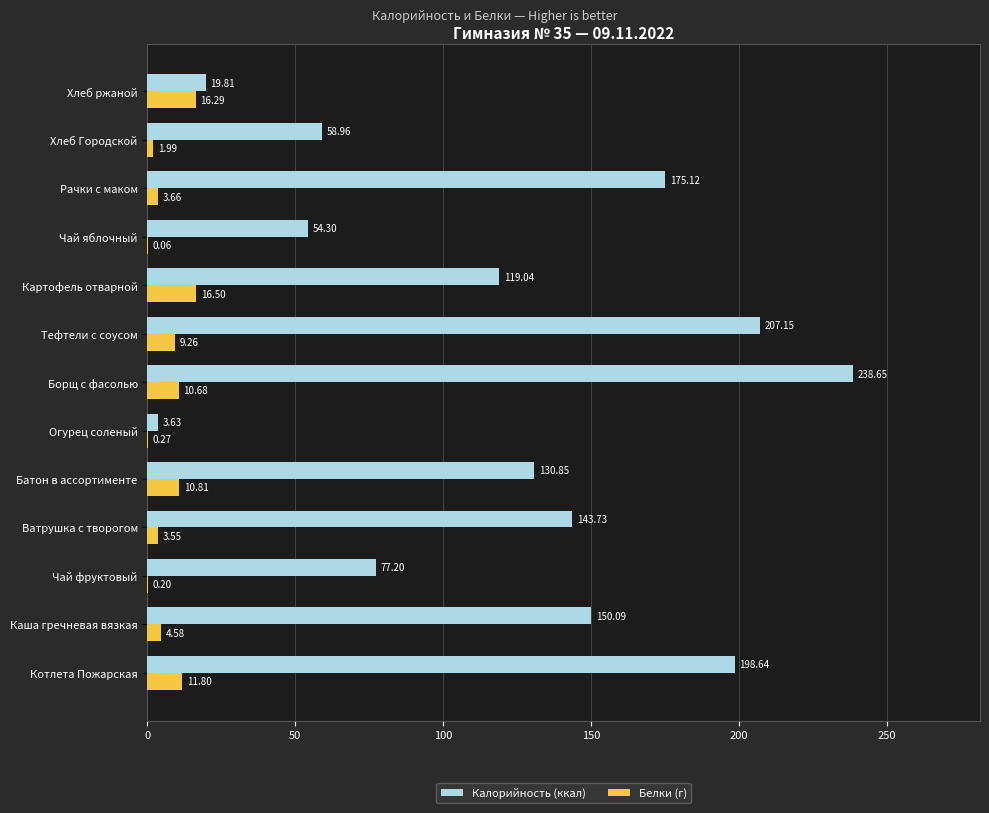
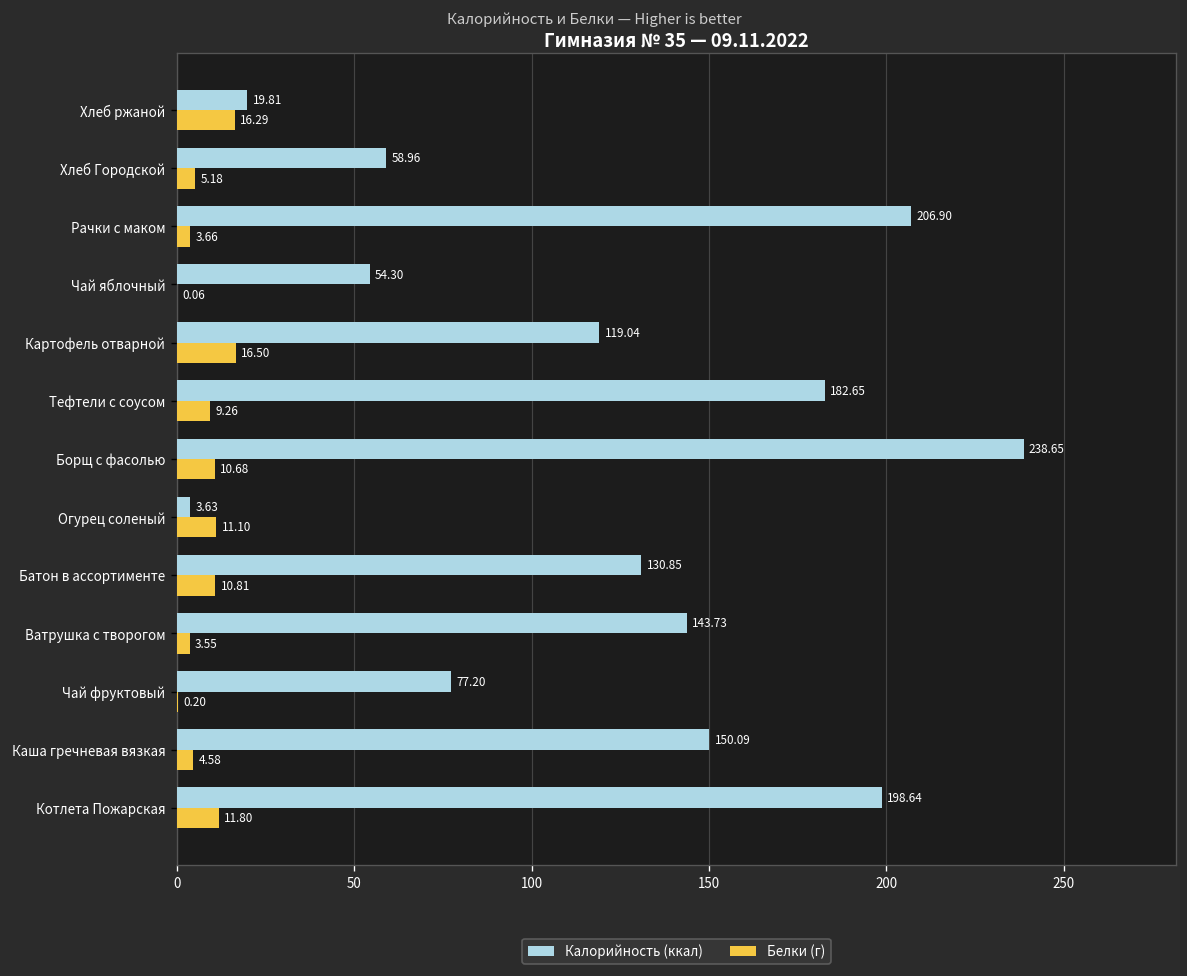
Белки (г), Хлеб Городской: 1.99 -> 5.18
Калорийность (ккал), Рачки с маком: 175.12 -> 206.90
Калорийность (ккал), Тефтели с соусом: 207.15 -> 182.65
Белки (г), Огурец соленый: 0.27 -> 11.10
